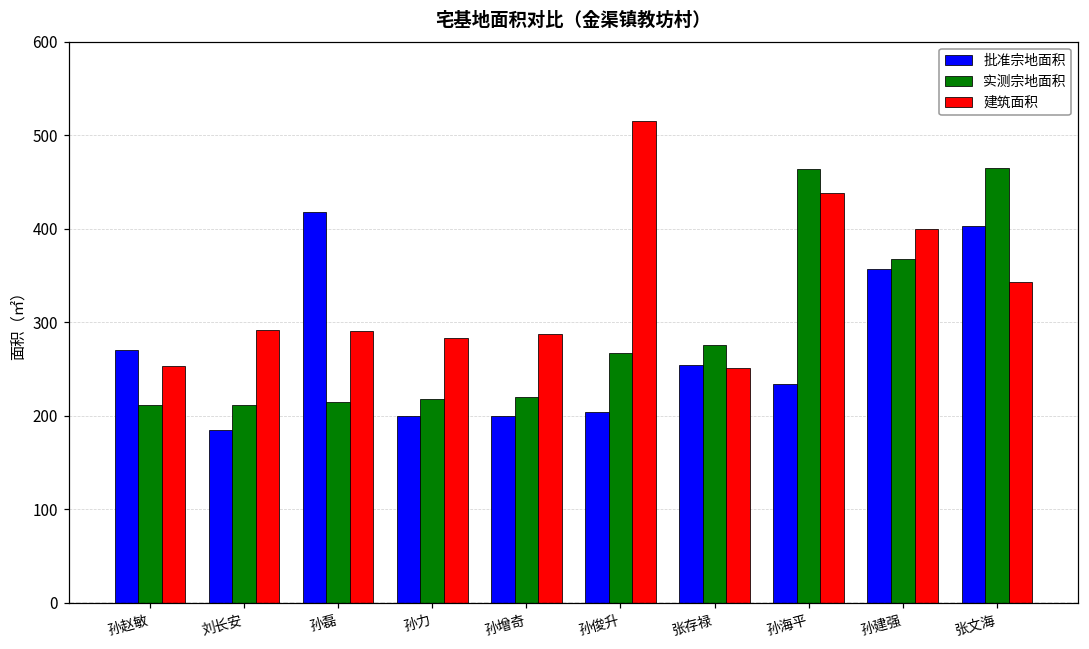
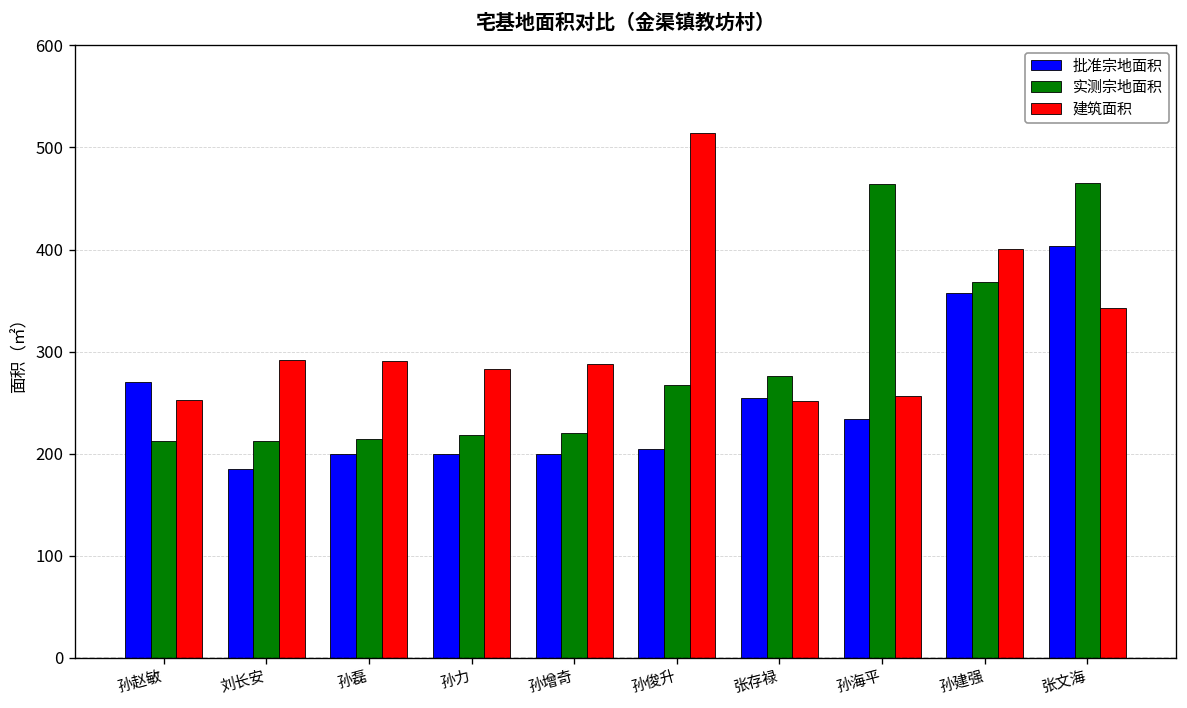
批准宗地面积, 孙磊: 420 -> 200
建筑面积, 孙海平: 440 -> 260
